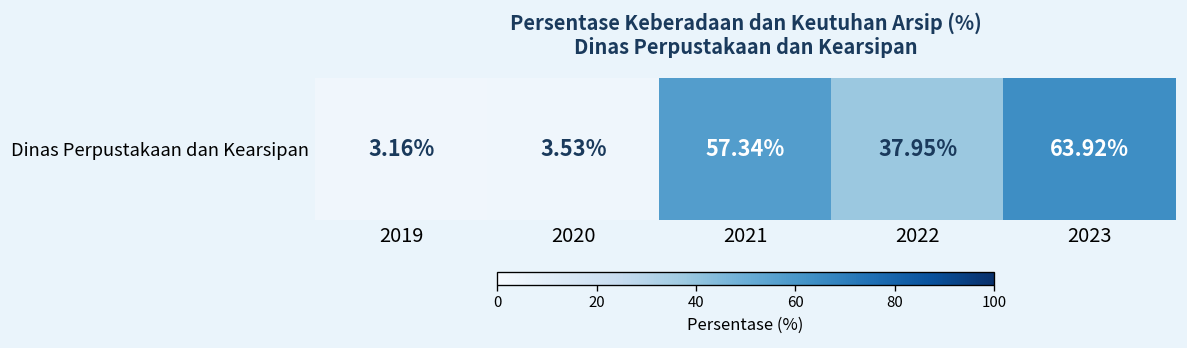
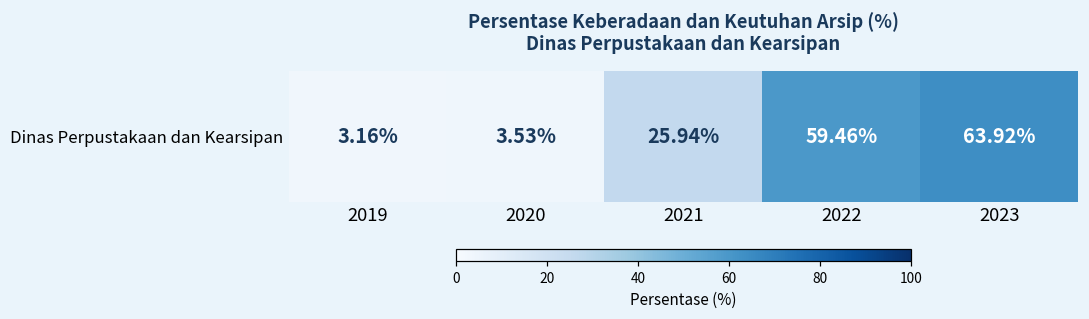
Dinas Perpustakaan dan Kearsipan, 2021: 57.34% -> 25.94%
Dinas Perpustakaan dan Kearsipan, 2022: 37.95% -> 59.46%
